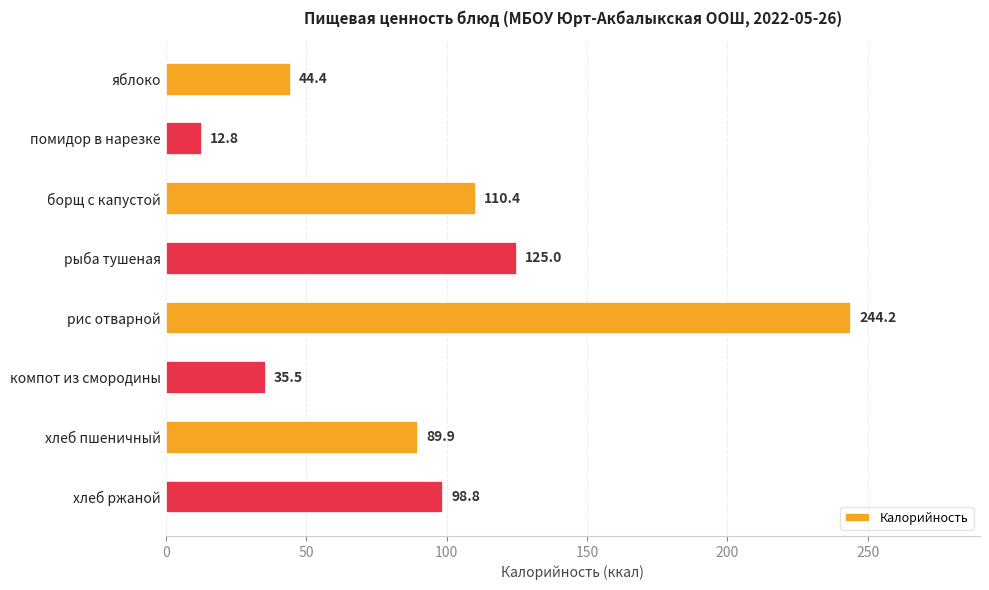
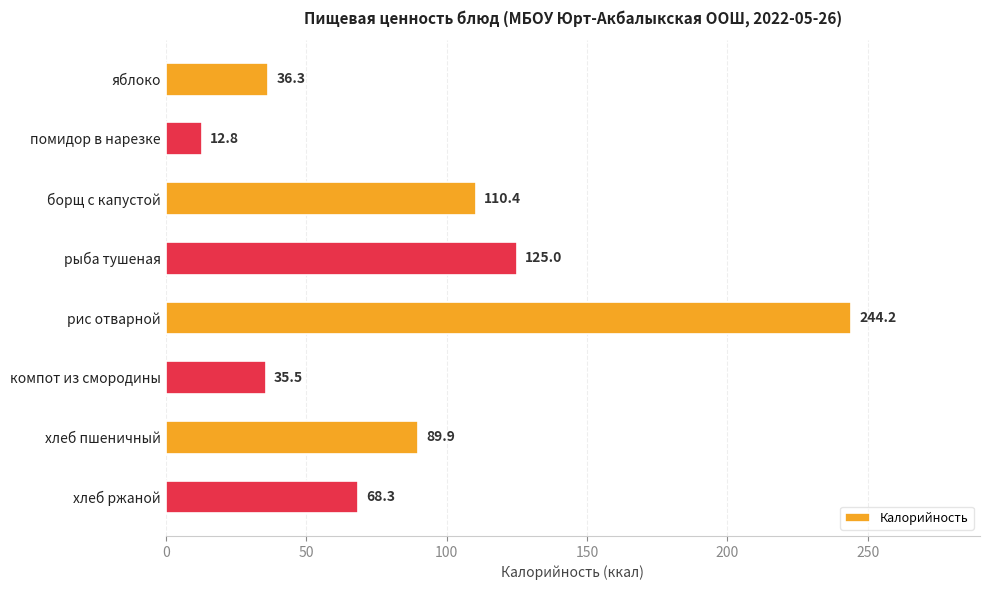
яблоко: 44.4 -> 36.3
хлеб ржаной: 98.8 -> 68.3
